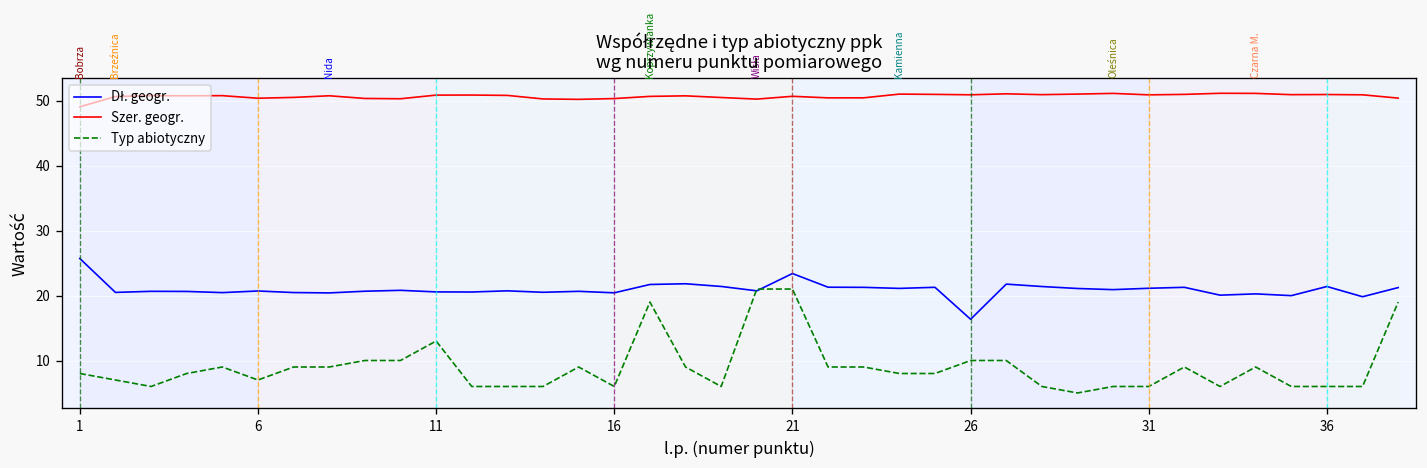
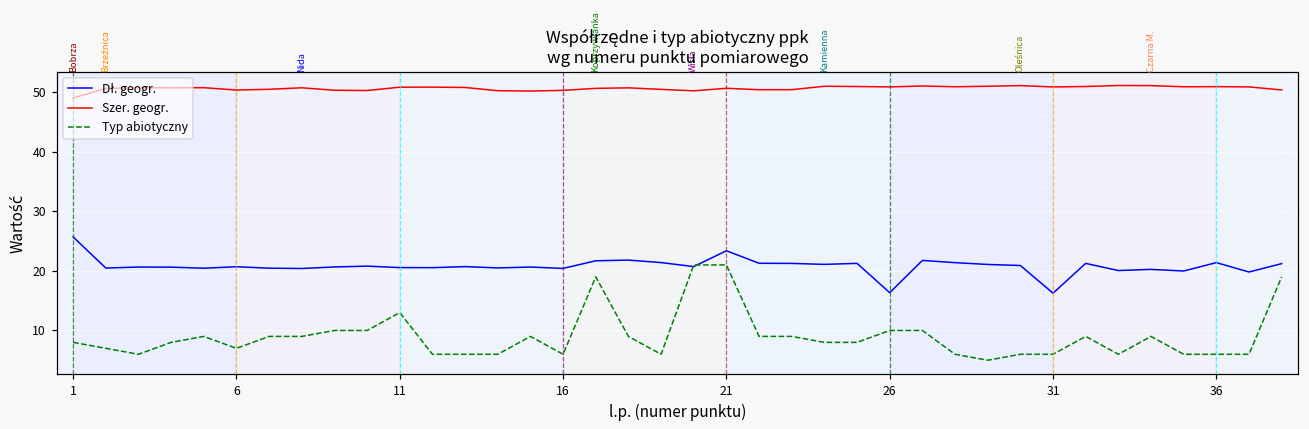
Dł. geogr., 31: 21 -> 16
